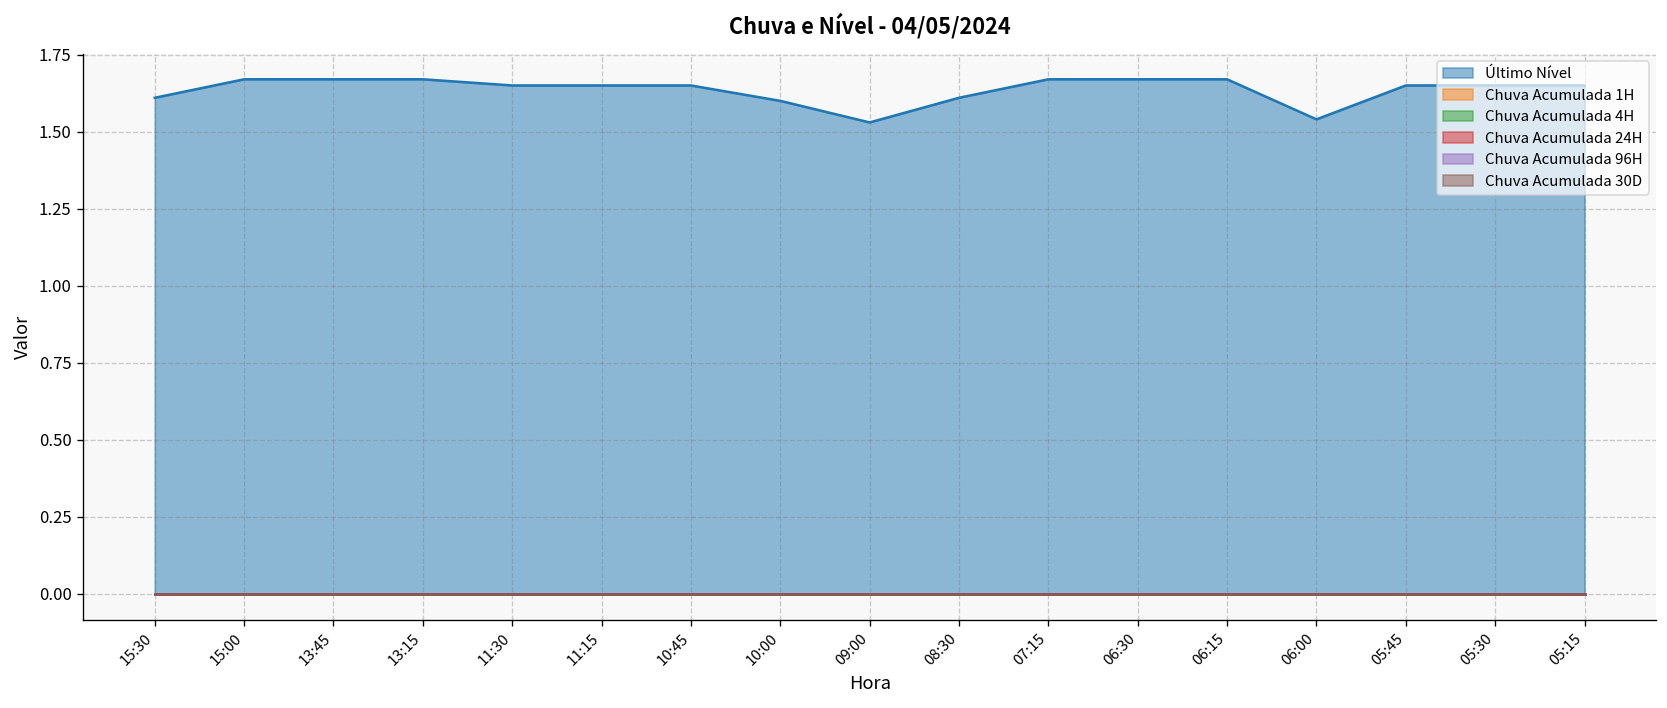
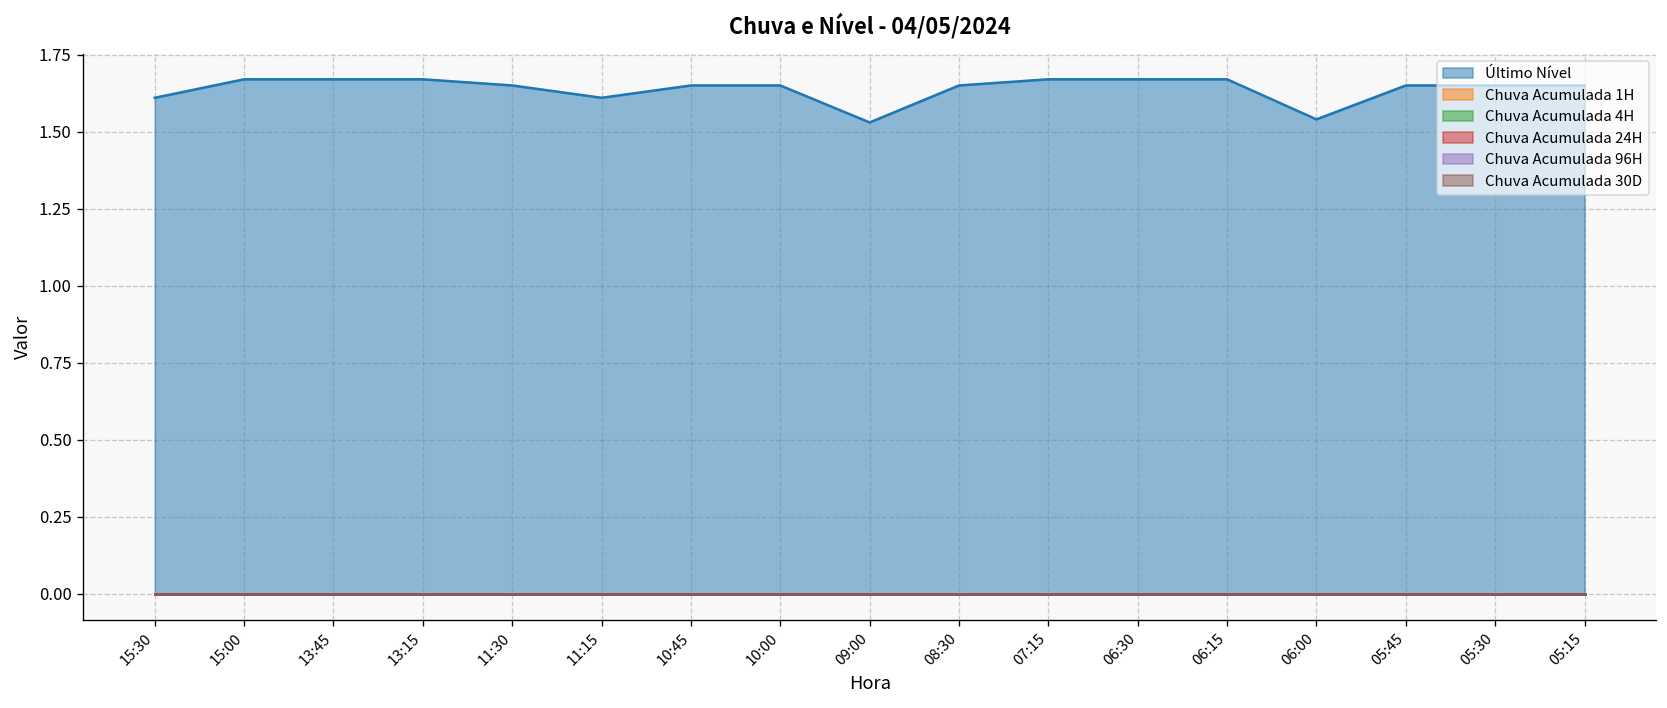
Último Nível, 11:15: 1.65 -> 1.61
Último Nível, 10:00: 1.60 -> 1.65
Último Nível, 08:30: 1.61 -> 1.65
